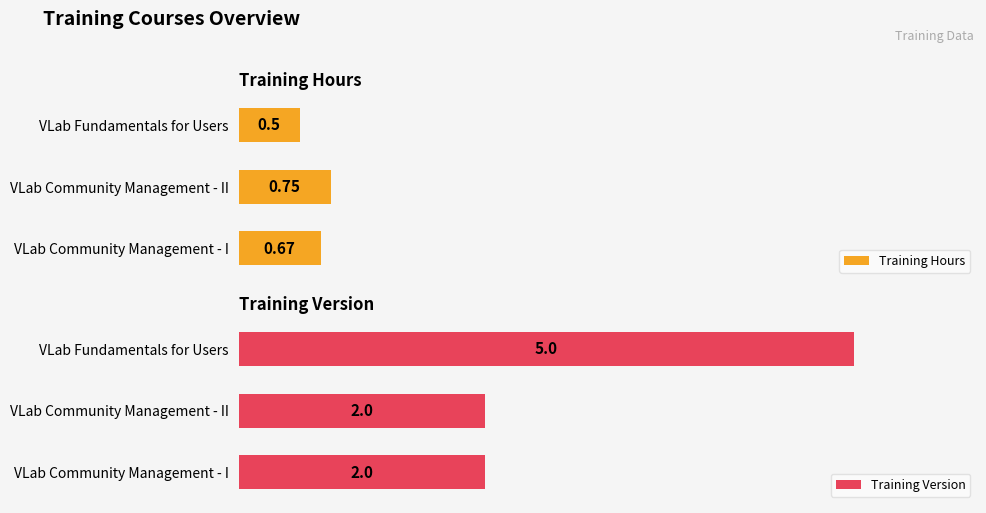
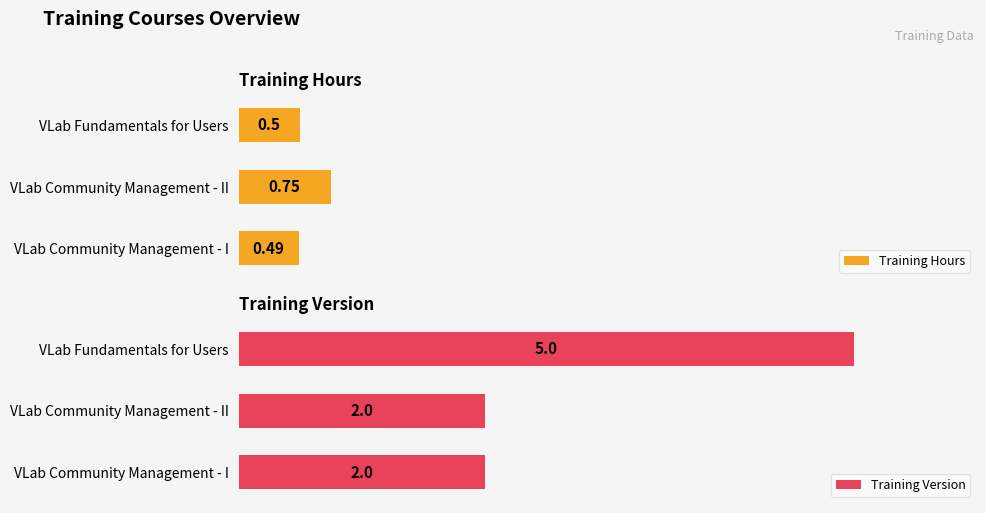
Training Hours, VLab Community Management - I: 0.67 -> 0.49
